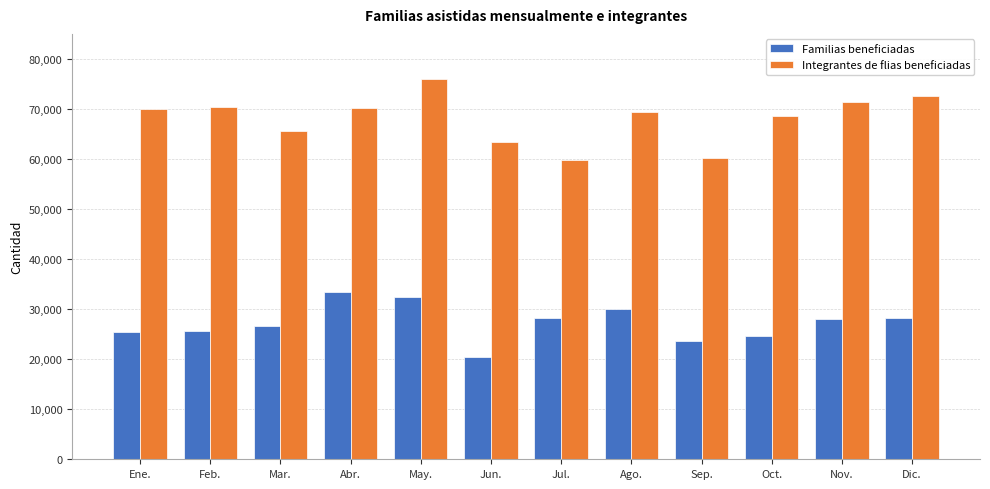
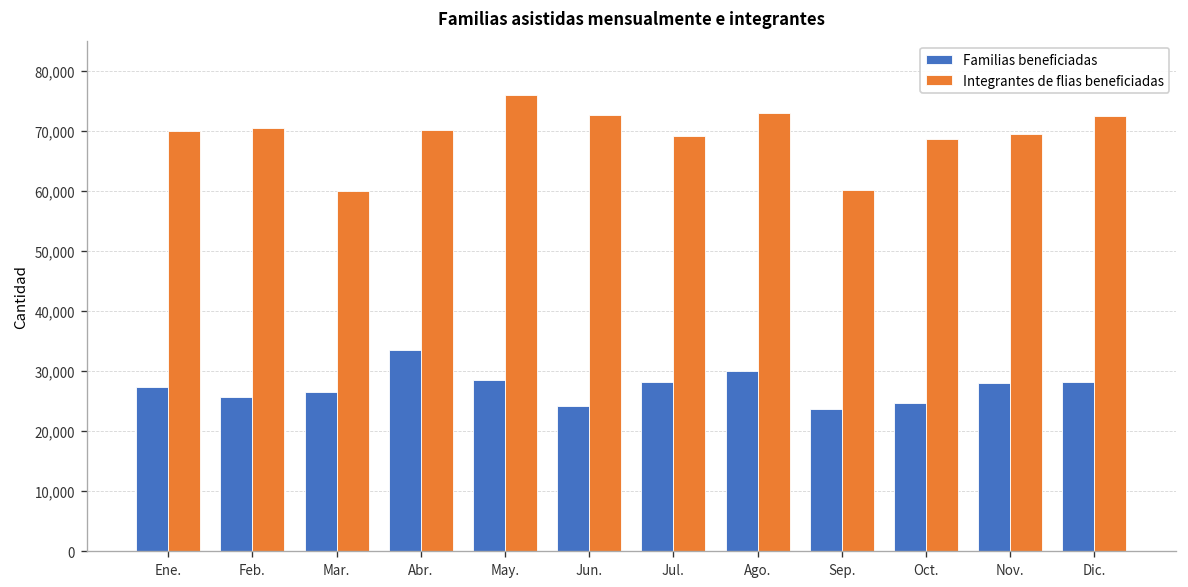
Familias beneficiadas, Ene.: 26,000 -> 27,000
Integrantes de flias beneficiadas, Mar.: 66,000 -> 60,000
Familias beneficiadas, May.: 32,000 -> 29,000
Familias beneficiadas, Jun.: 20,000 -> 24,000
Integrantes de flias beneficiadas, Jun.: 63,000 -> 73,000
Integrantes de flias beneficiadas, Jul.: 60,000 -> 69,000
Integrantes de flias beneficiadas, Ago.: 69,000 -> 73,000
Integrantes de flias beneficiadas, Nov.: 71,000 -> 69,000
